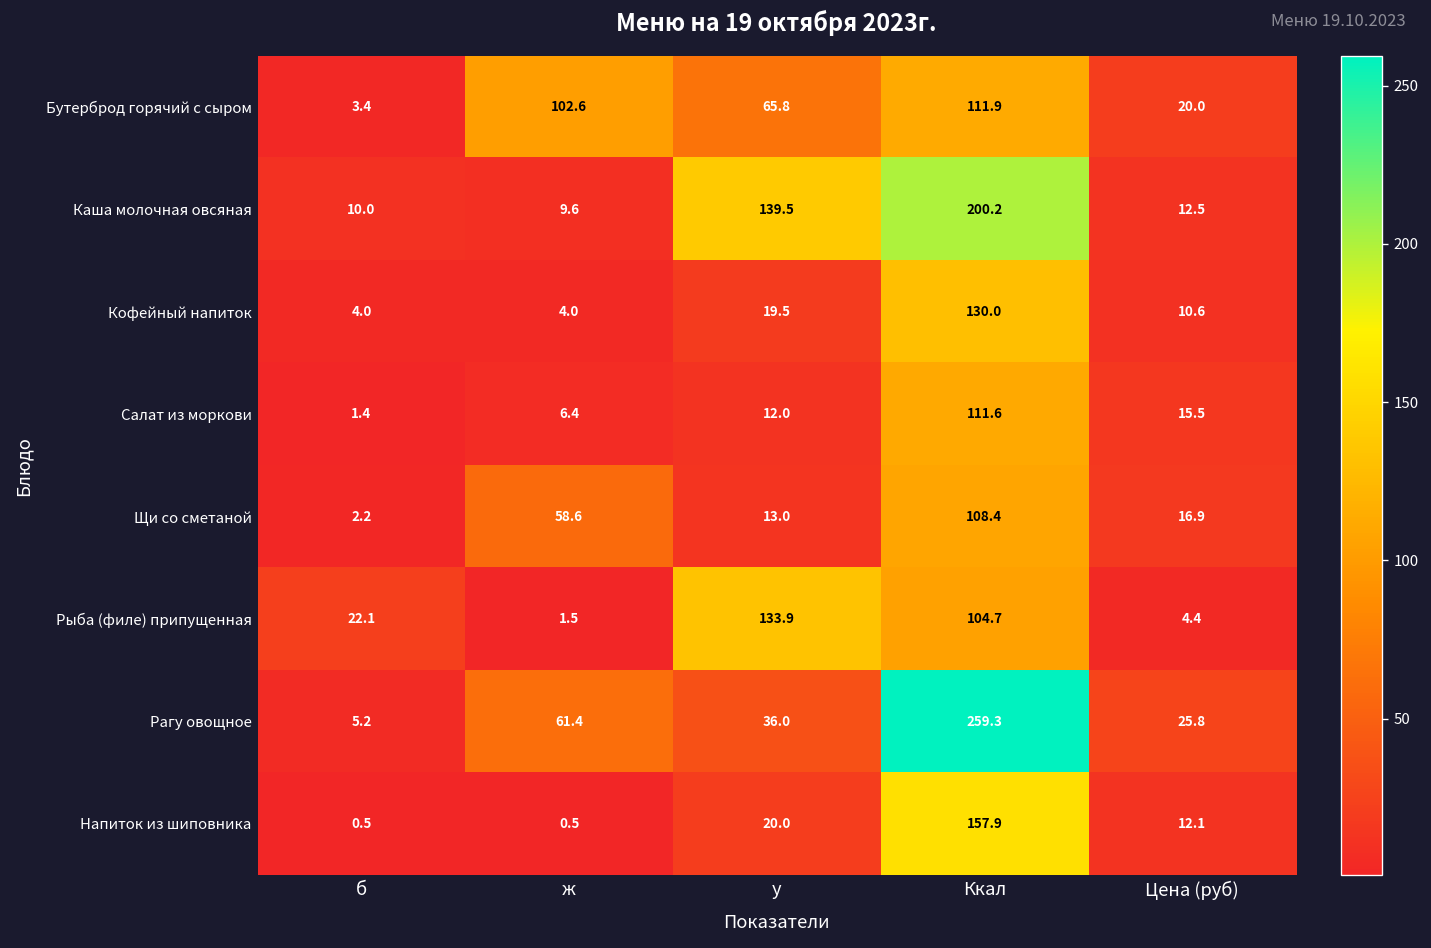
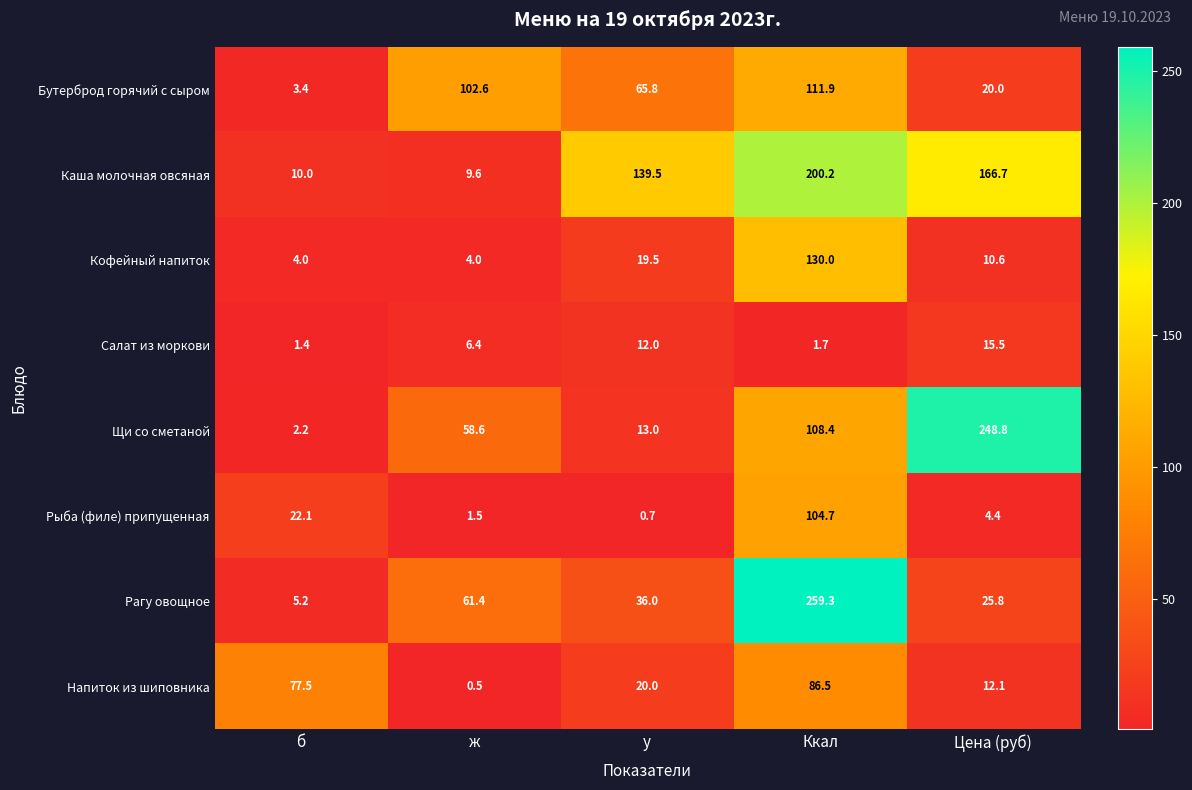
Каша молочная овсяная, Цена (руб): 12.5 -> 166.7
Салат из моркови, Ккал: 111.6 -> 1.7
Щи со сметаной, Цена (руб): 16.9 -> 248.8
Рыба (филе) припущенная, у: 133.9 -> 0.7
Напиток из шиповника, б: 0.5 -> 77.5
Напиток из шиповника, Ккал: 157.9 -> 86.5
